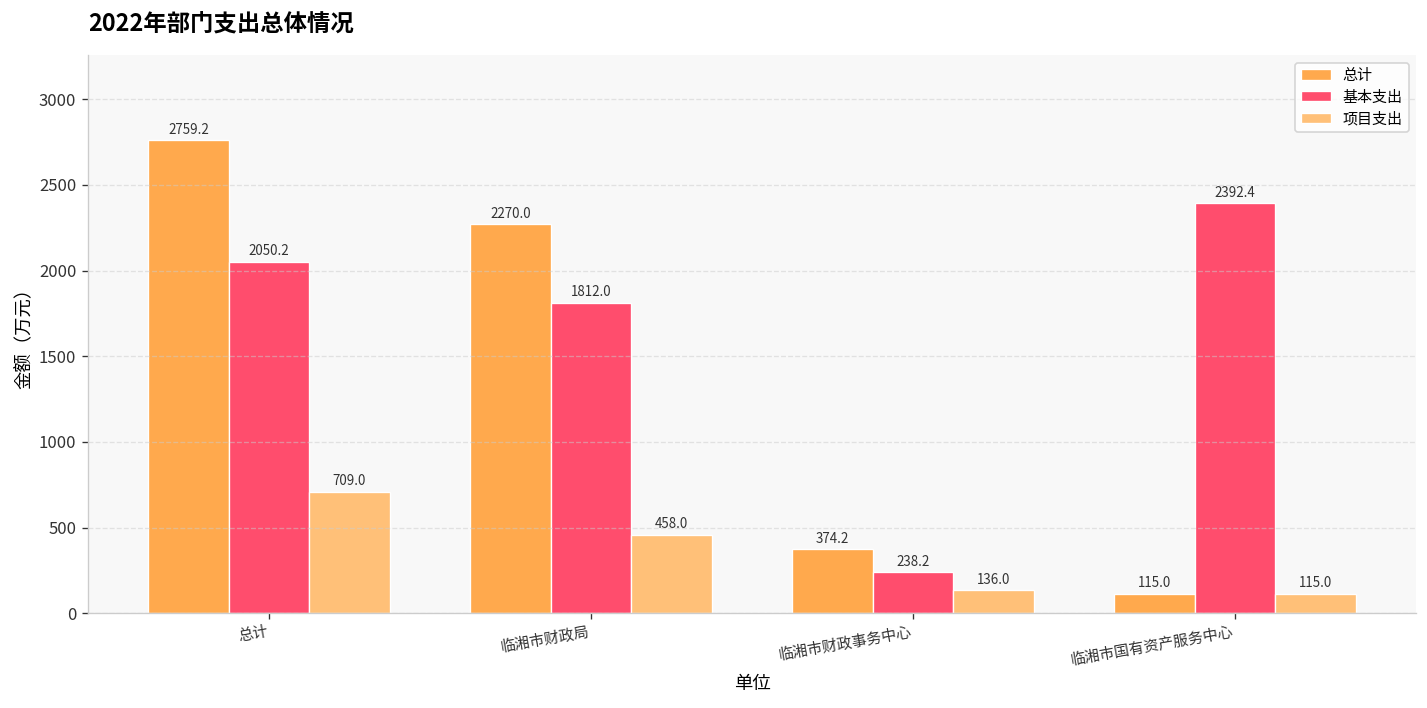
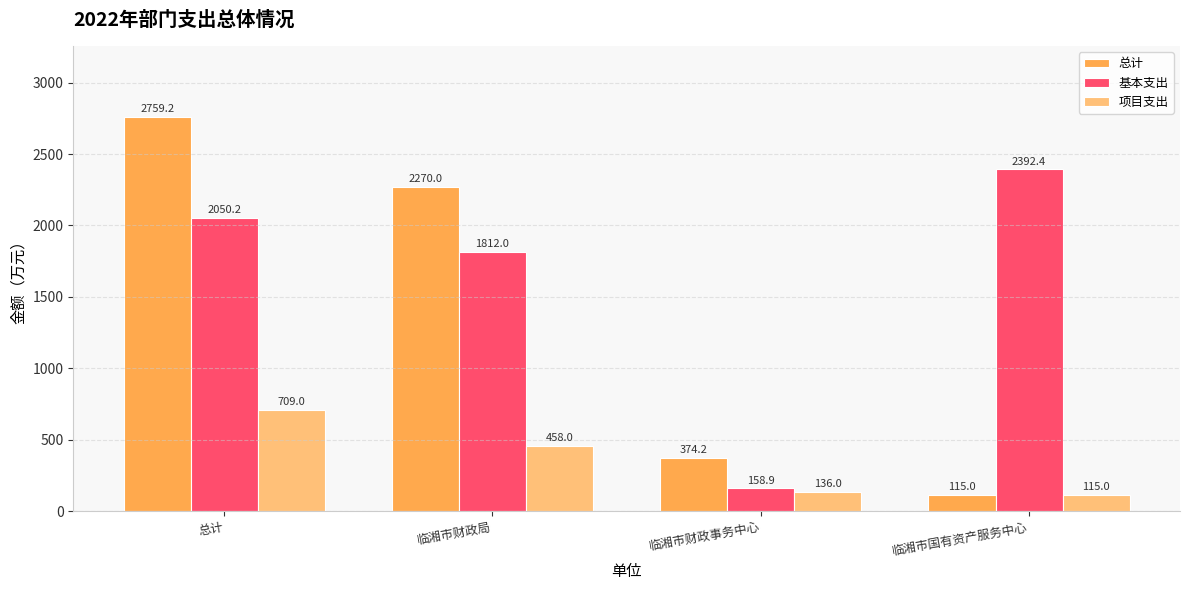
基本支出, 临湘市财政事务中心: 238.2 -> 158.9
